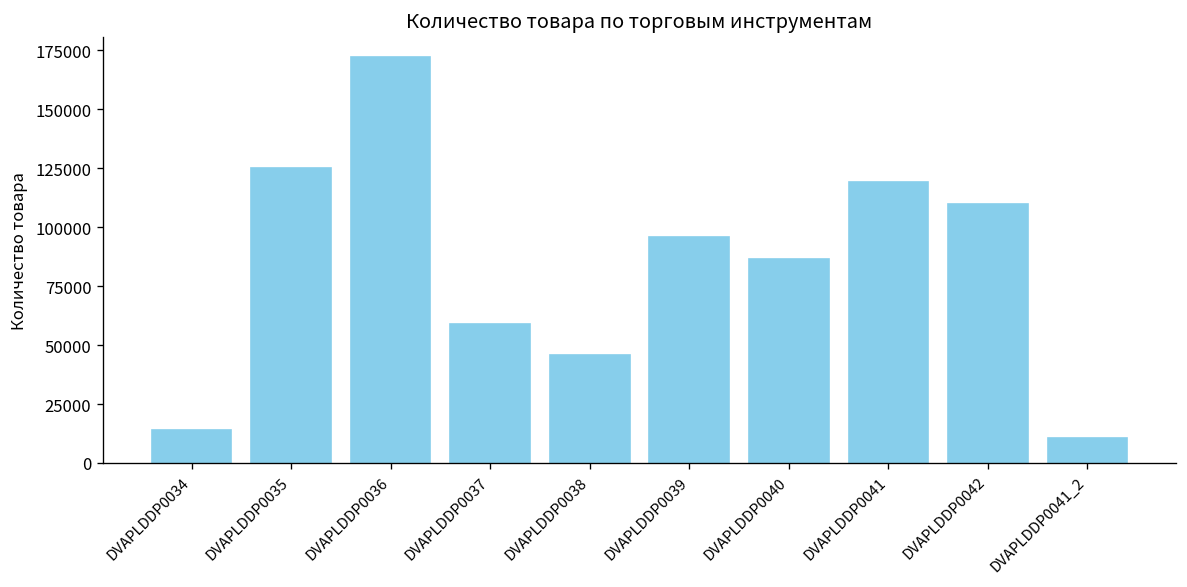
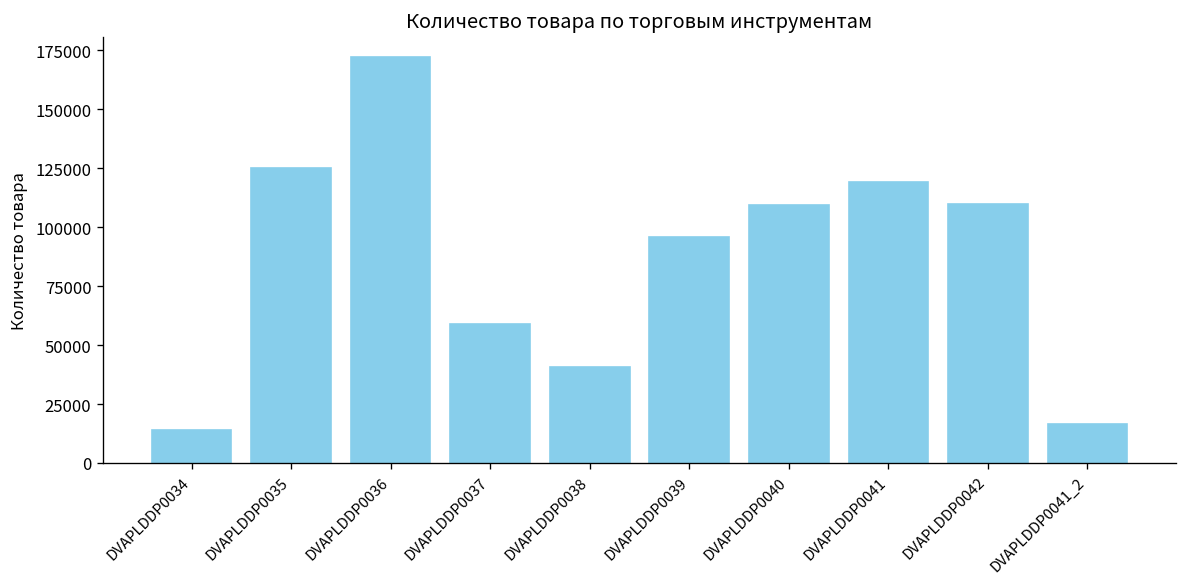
DVAPLDDP0038: 46000 -> 41000
DVAPLDDP0040: 86000 -> 109000
DVAPLDDP0041_2: 10000 -> 17000
